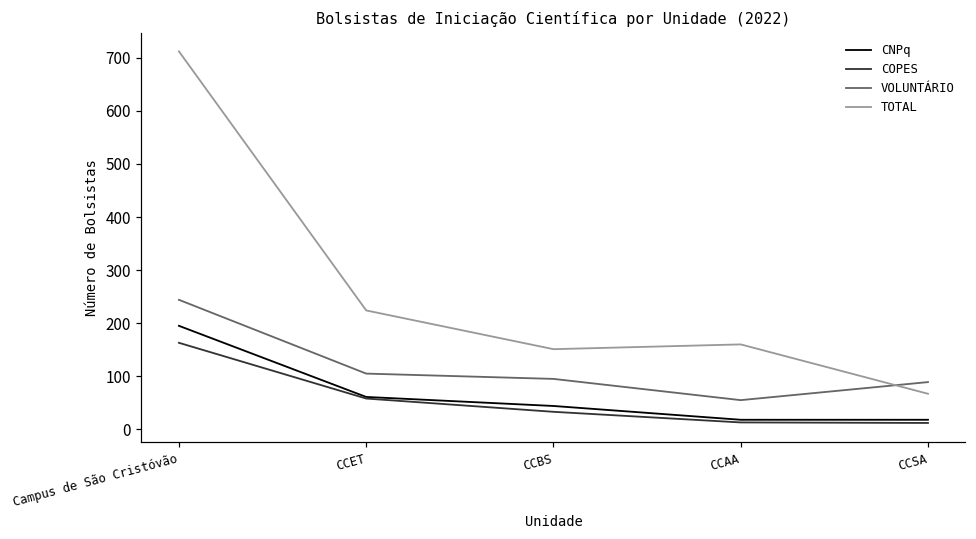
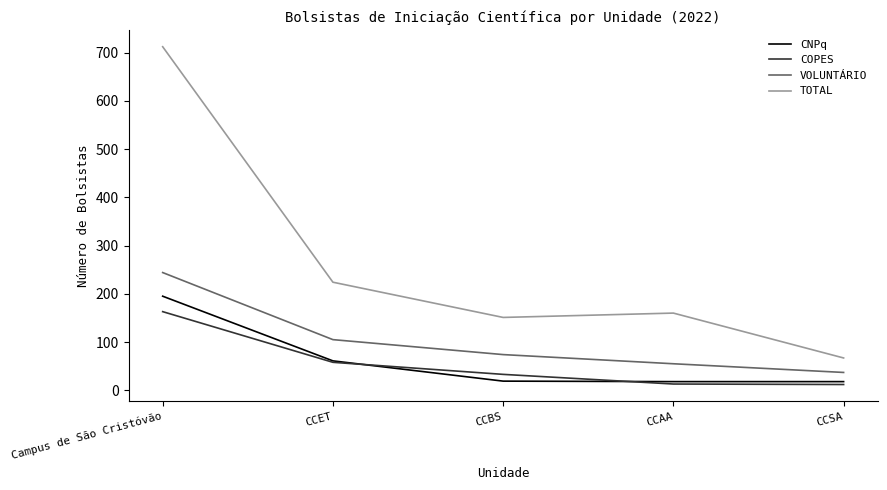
CNPq, CCBS: 40 -> 20
VOLUNTÁRIO, CCBS: 100 -> 70
VOLUNTÁRIO, CCSA: 90 -> 40
